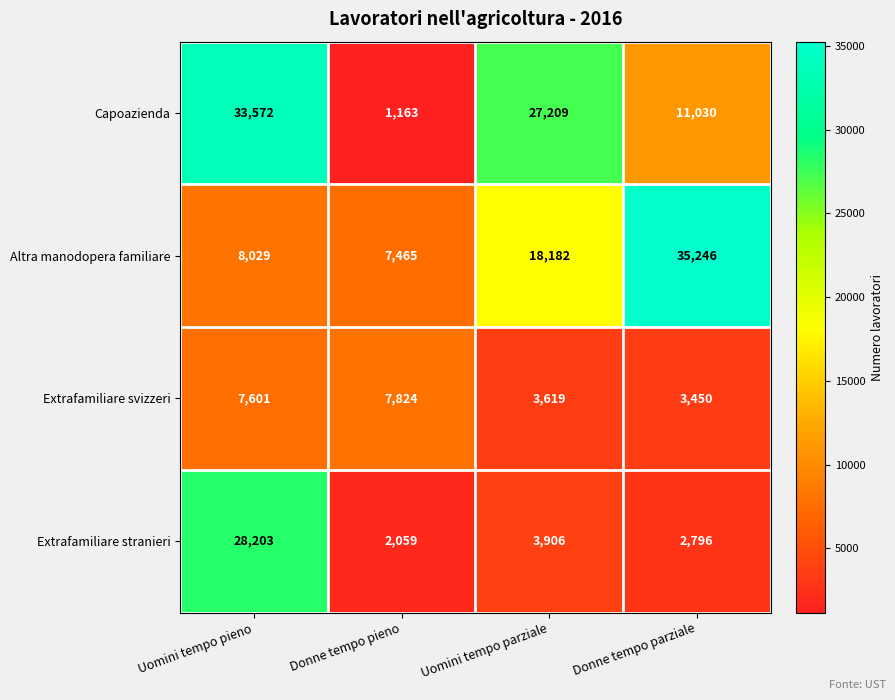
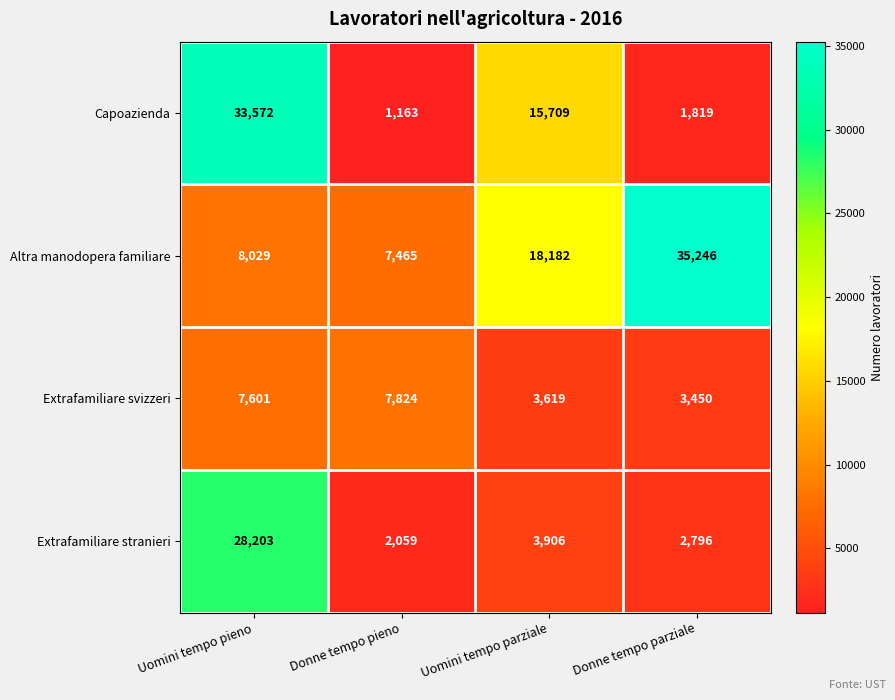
Capoazienda, Uomini tempo parziale: 27,209 -> 15,709
Capoazienda, Donne tempo parziale: 11,030 -> 1,819
